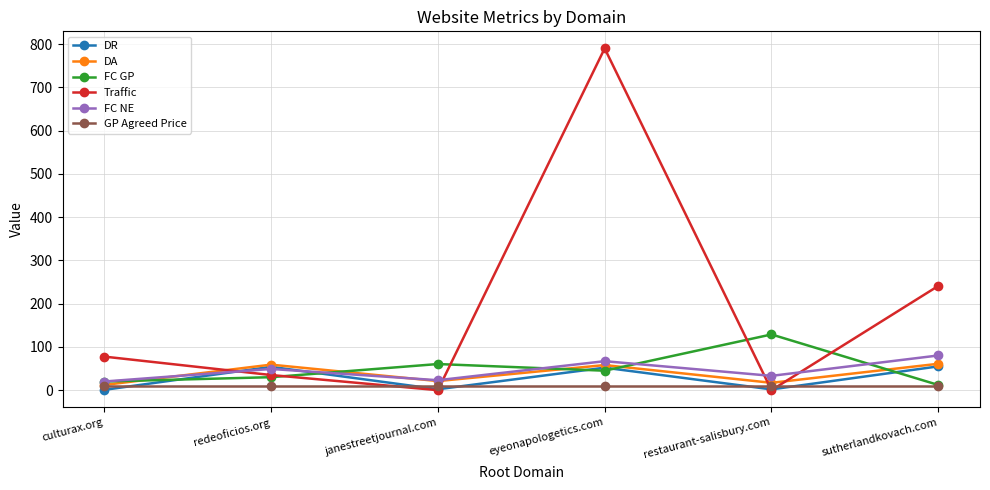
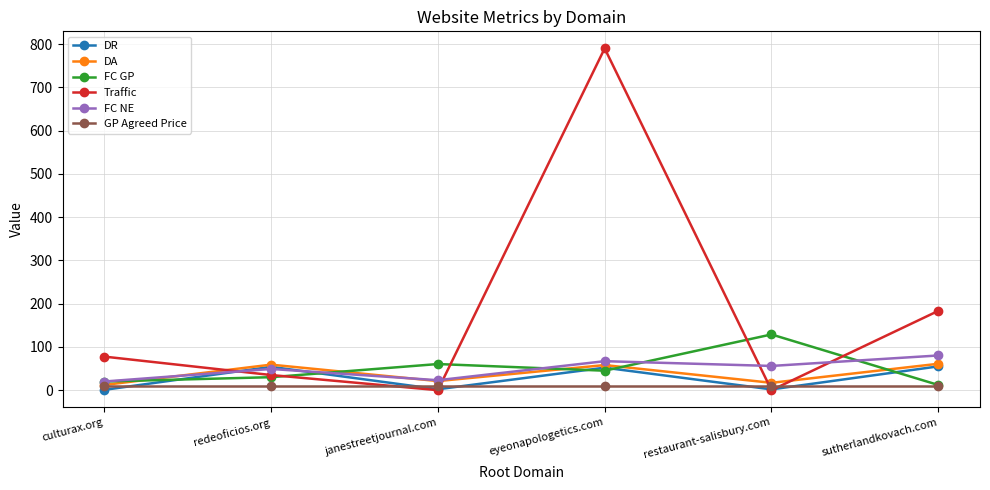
FC NE, restaurant-salisbury.com: 30 -> 60
Traffic, sutherlandkovach.com: 240 -> 180
